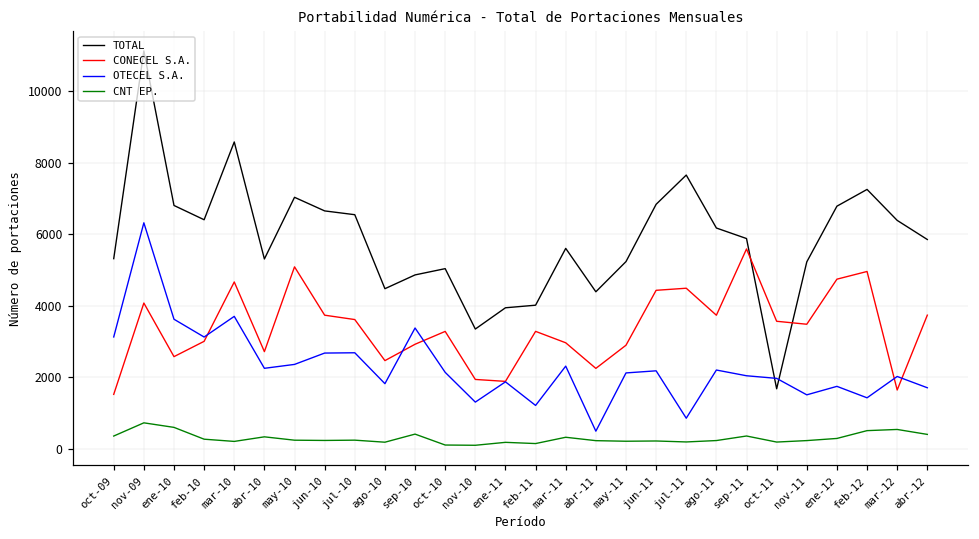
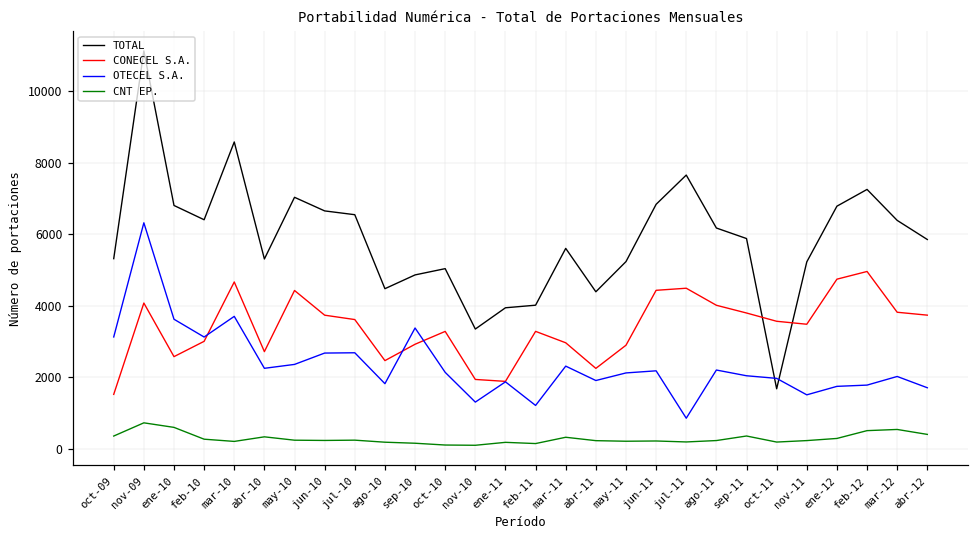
CONECEL S.A., may-10: 5100 -> 4400
CNT EP., sep-10: 400 -> 200
OTECEL S.A., abr-11: 500 -> 1900
CONECEL S.A., ago-11: 3700 -> 4000
CONECEL S.A., sep-11: 5600 -> 3800
OTECEL S.A., feb-12: 1400 -> 1800
CONECEL S.A., mar-12: 1600 -> 3800
